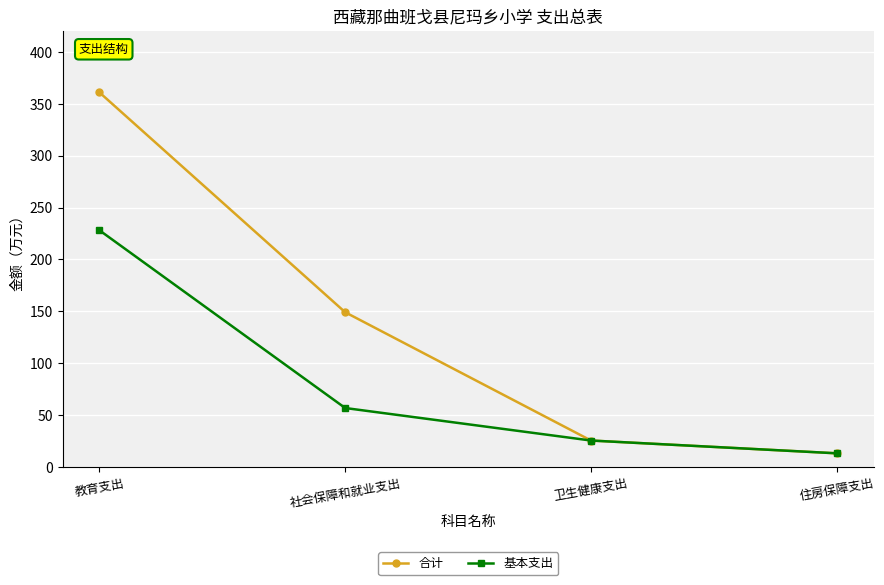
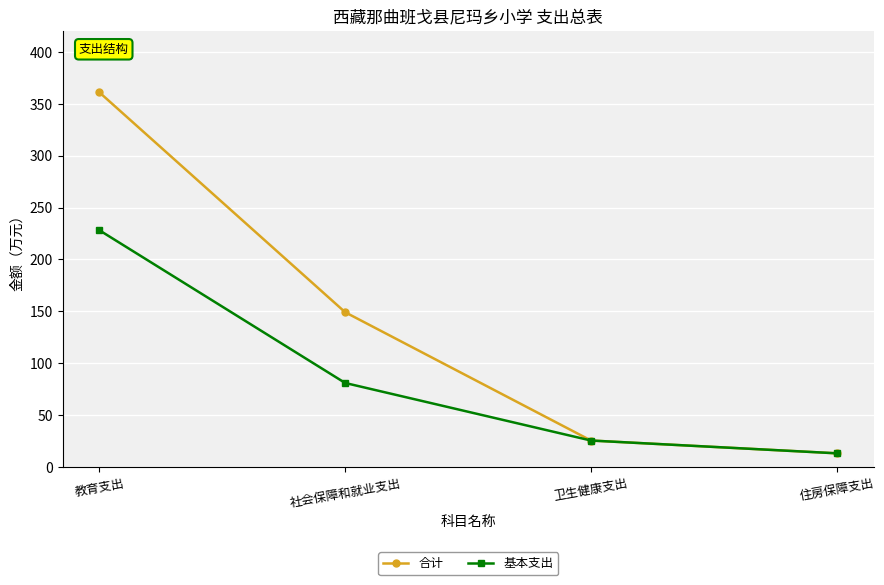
基本支出, 社会保障和就业支出: 57 -> 81
